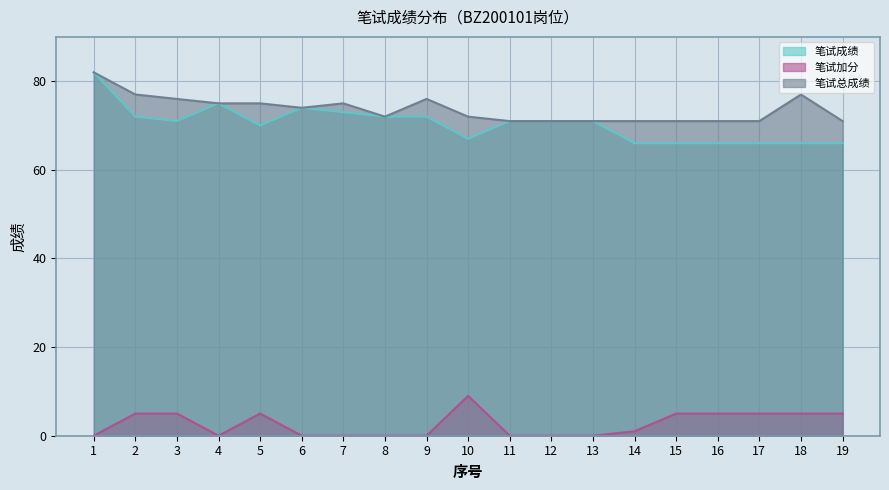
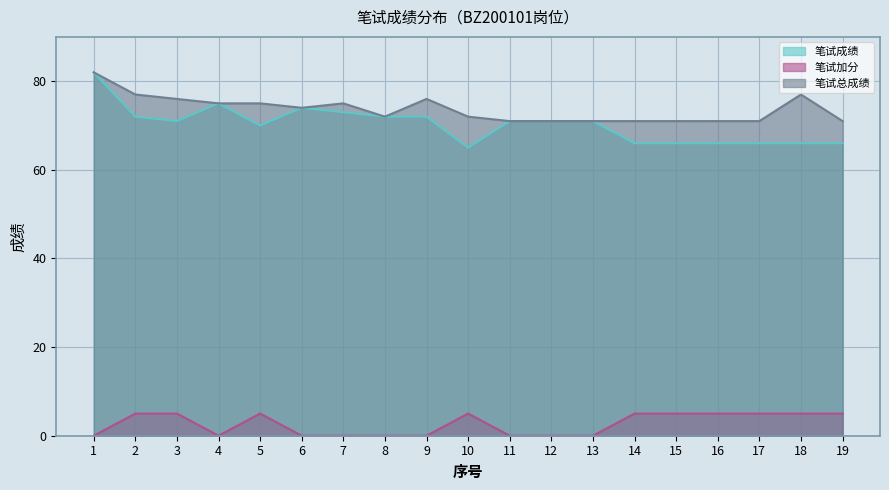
笔试成绩, 10: 67 -> 65
笔试加分, 10: 9 -> 5
笔试加分, 14: 1 -> 5
